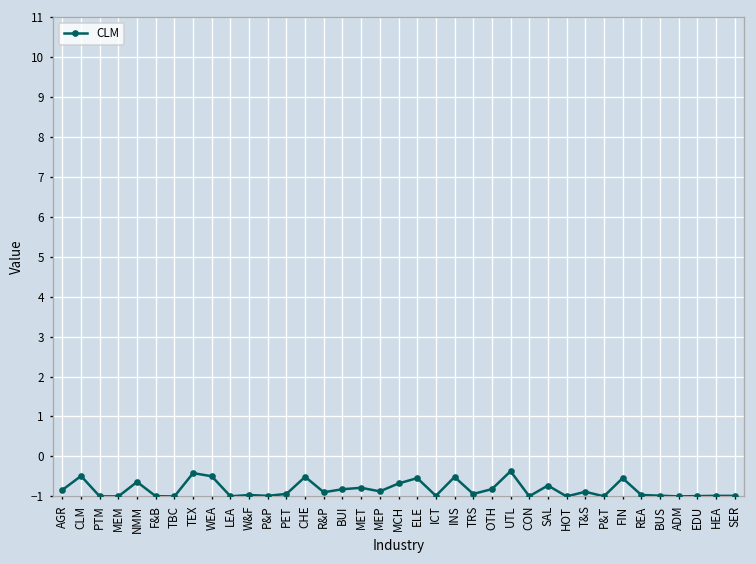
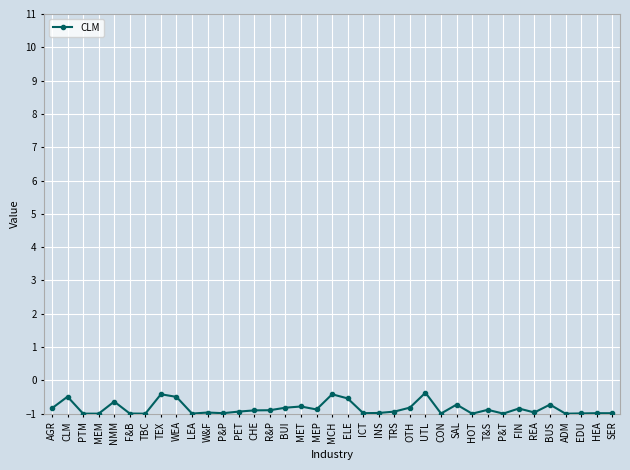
CHE: -0.5 -> -0.9
MCH: -0.7 -> -0.4
INS: -0.5 -> -1.0
FIN: -0.5 -> -0.8
BUS: -1.0 -> -0.7
